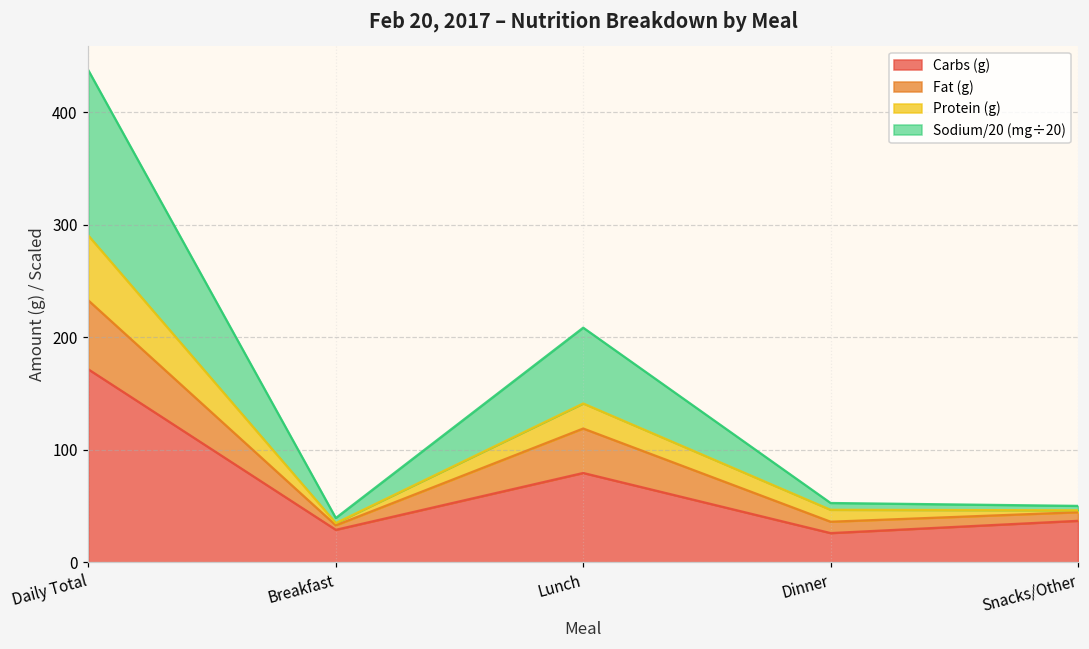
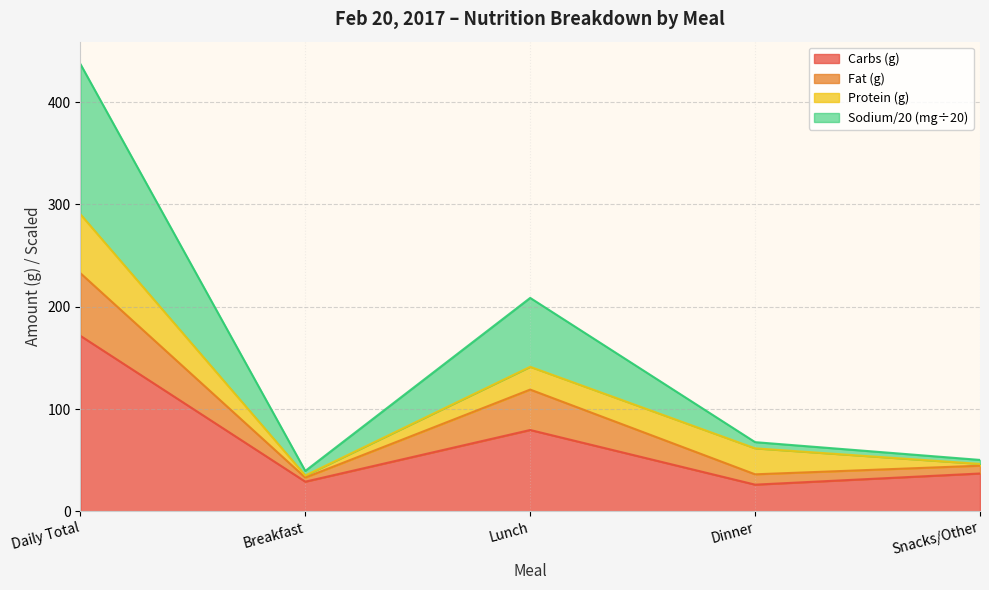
Protein (g), Dinner: 11 -> 25
